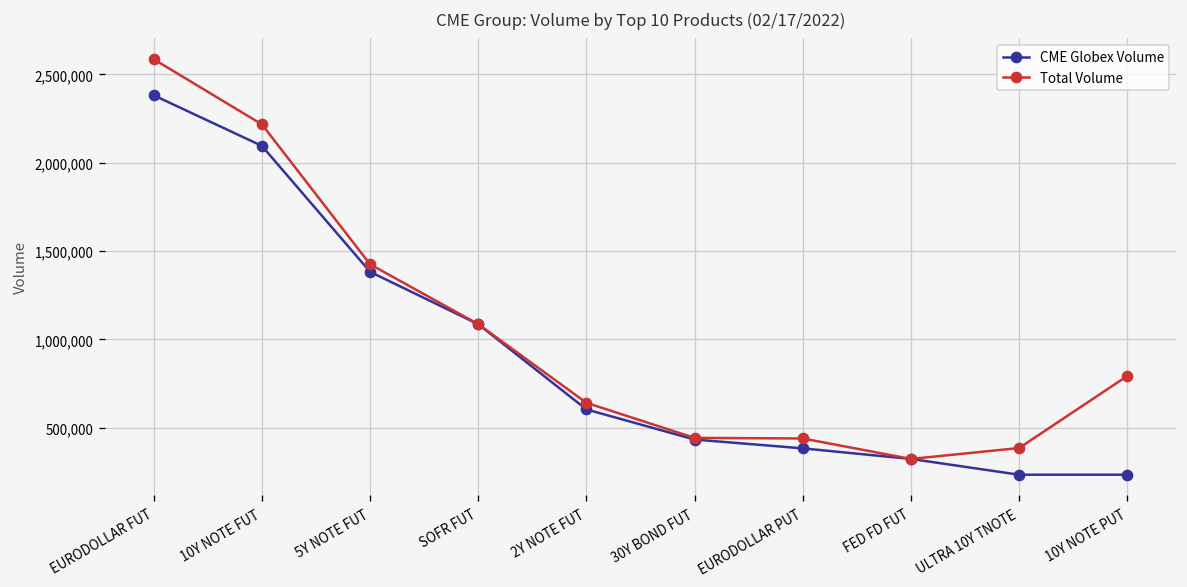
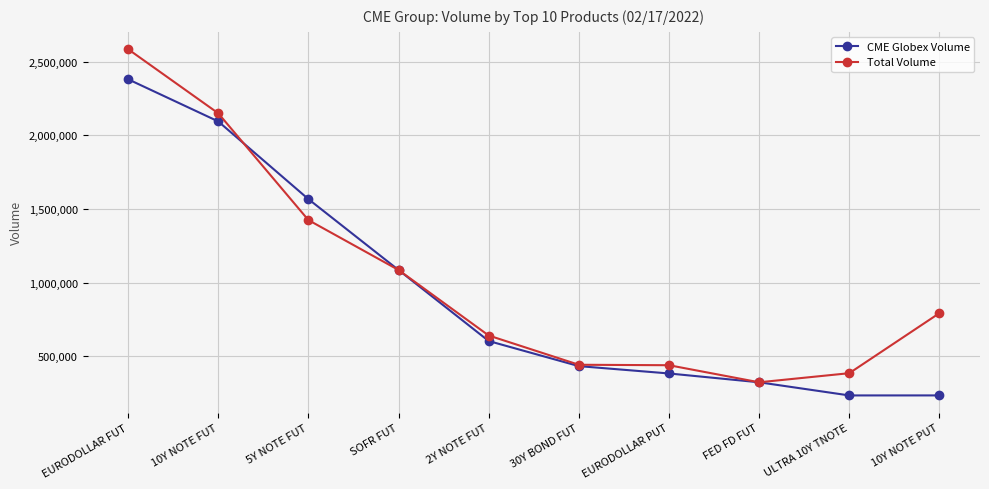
Total Volume, 10Y NOTE FUT: 2,220,000 -> 2,150,000
CME Globex Volume, 5Y NOTE FUT: 1,380,000 -> 1,570,000
